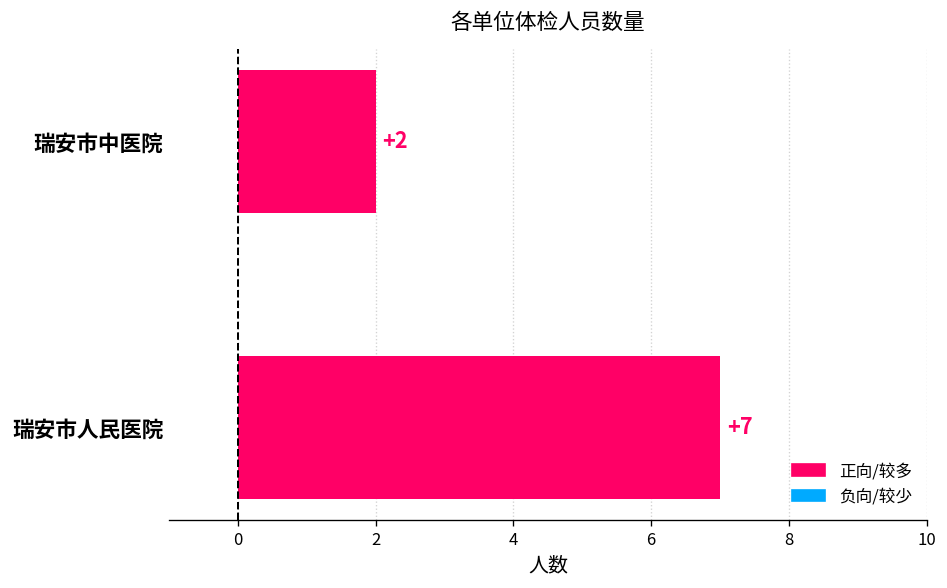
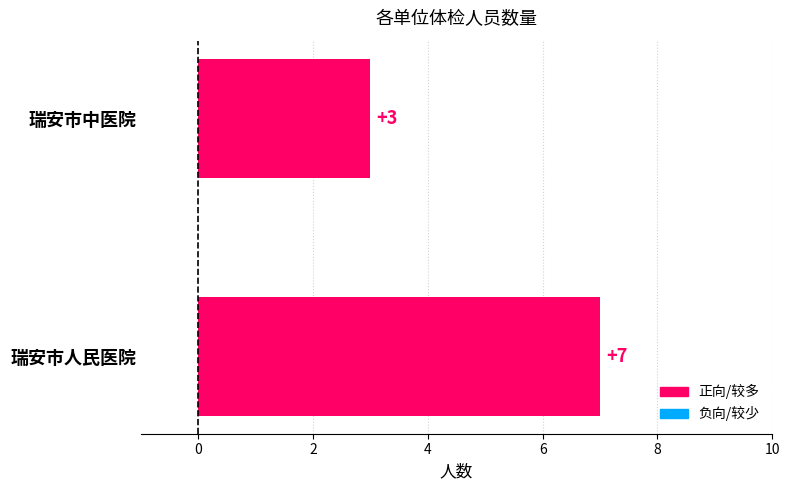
瑞安市中医院: +2 -> +3
